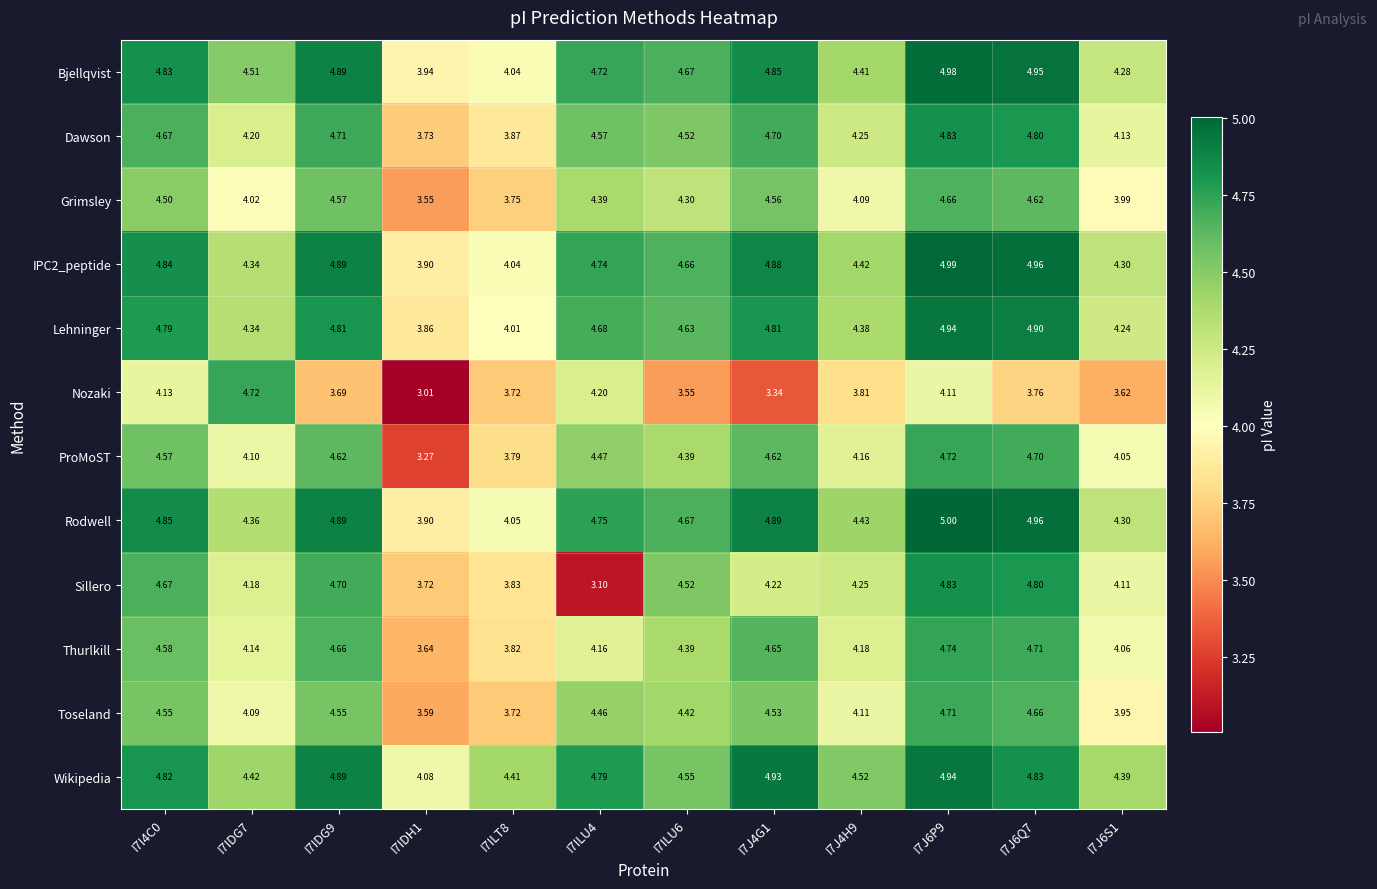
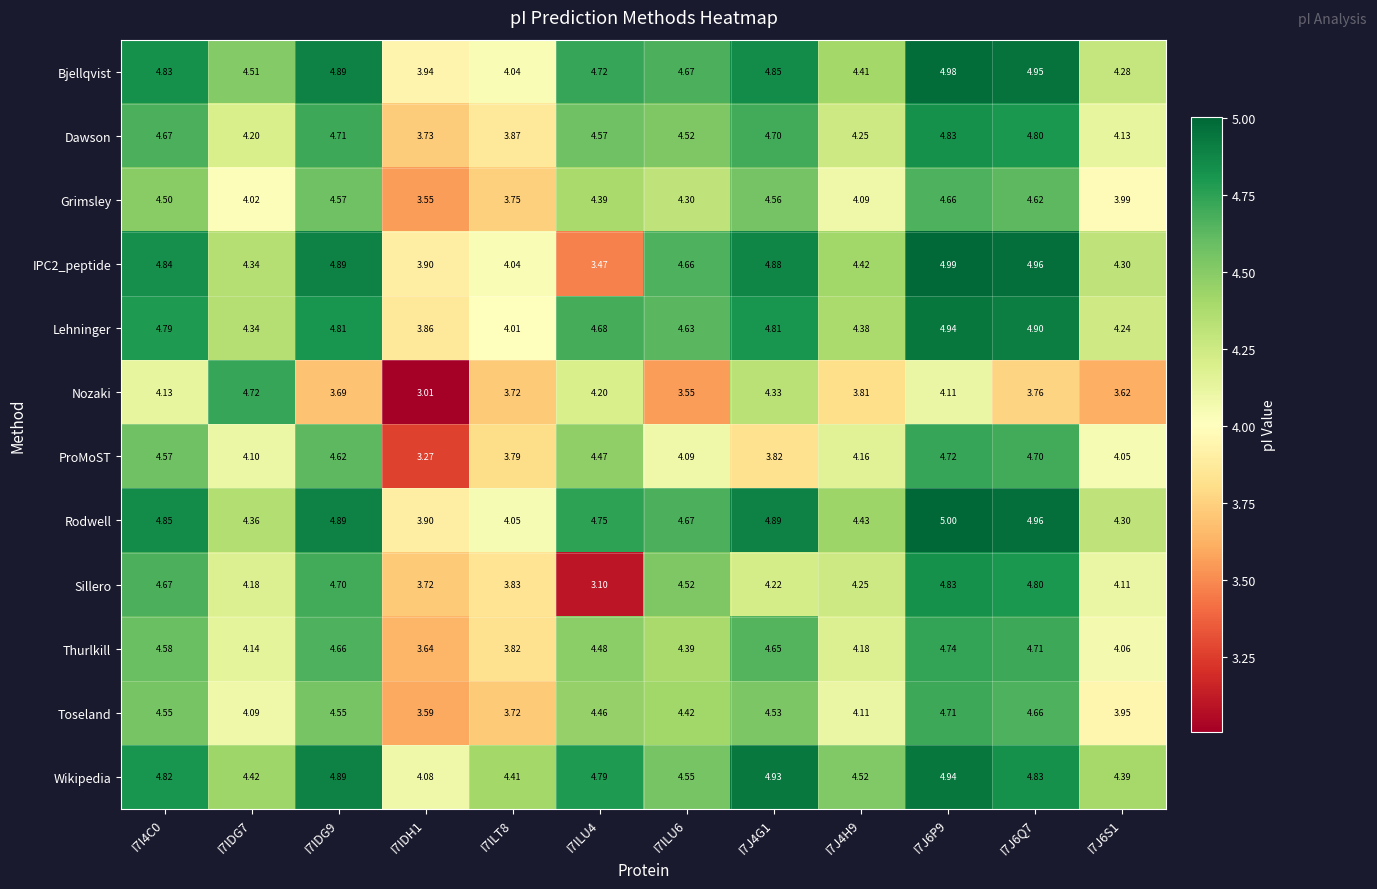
IPC2_peptide, I7ILU4: 4.74 -> 3.47
Nozaki, I7J4G1: 3.34 -> 4.33
ProMoST, I7ILU6: 4.39 -> 4.09
ProMoST, I7J4G1: 4.62 -> 3.82
Thurlkill, I7ILU4: 4.16 -> 4.48
